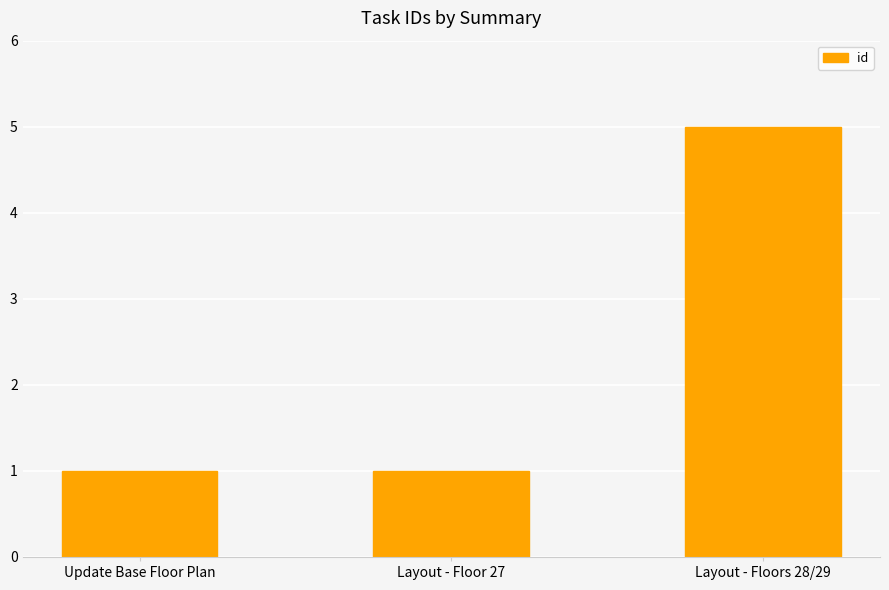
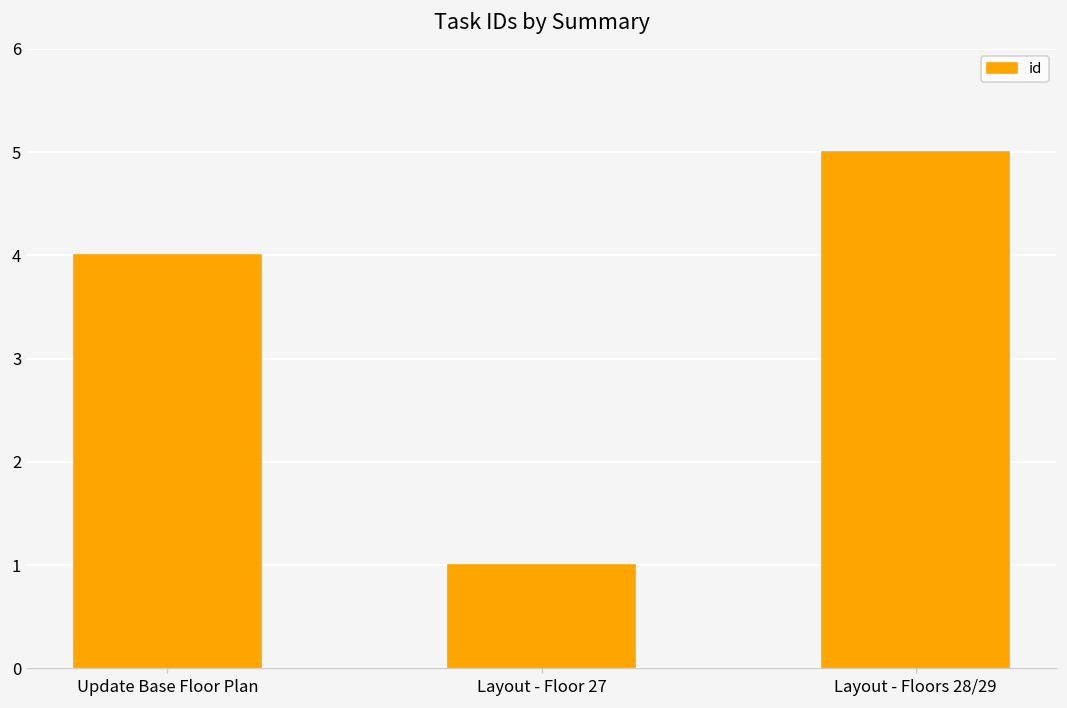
Update Base Floor Plan: 1 -> 4
